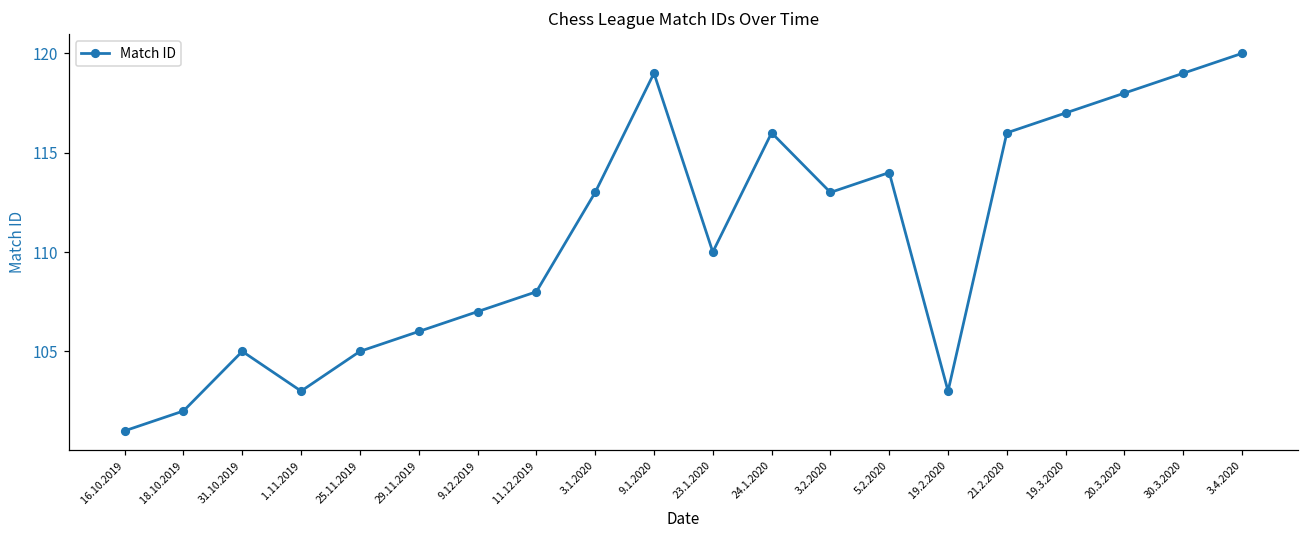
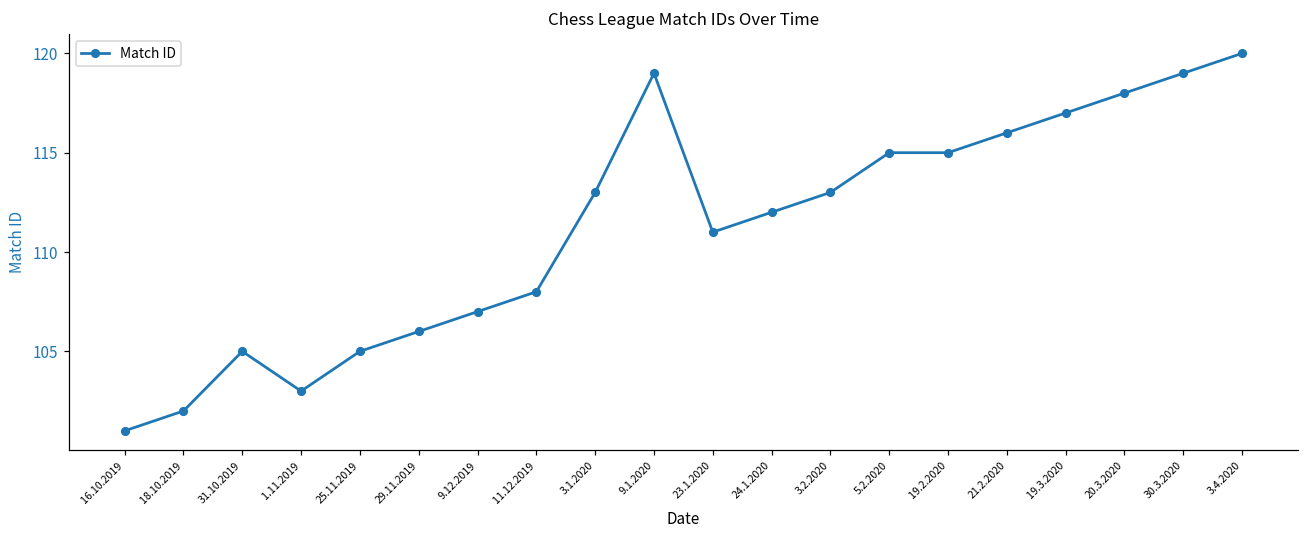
23.1.2020: 110 -> 111
24.1.2020: 116 -> 112
5.2.2020: 114 -> 115
19.2.2020: 103 -> 115
